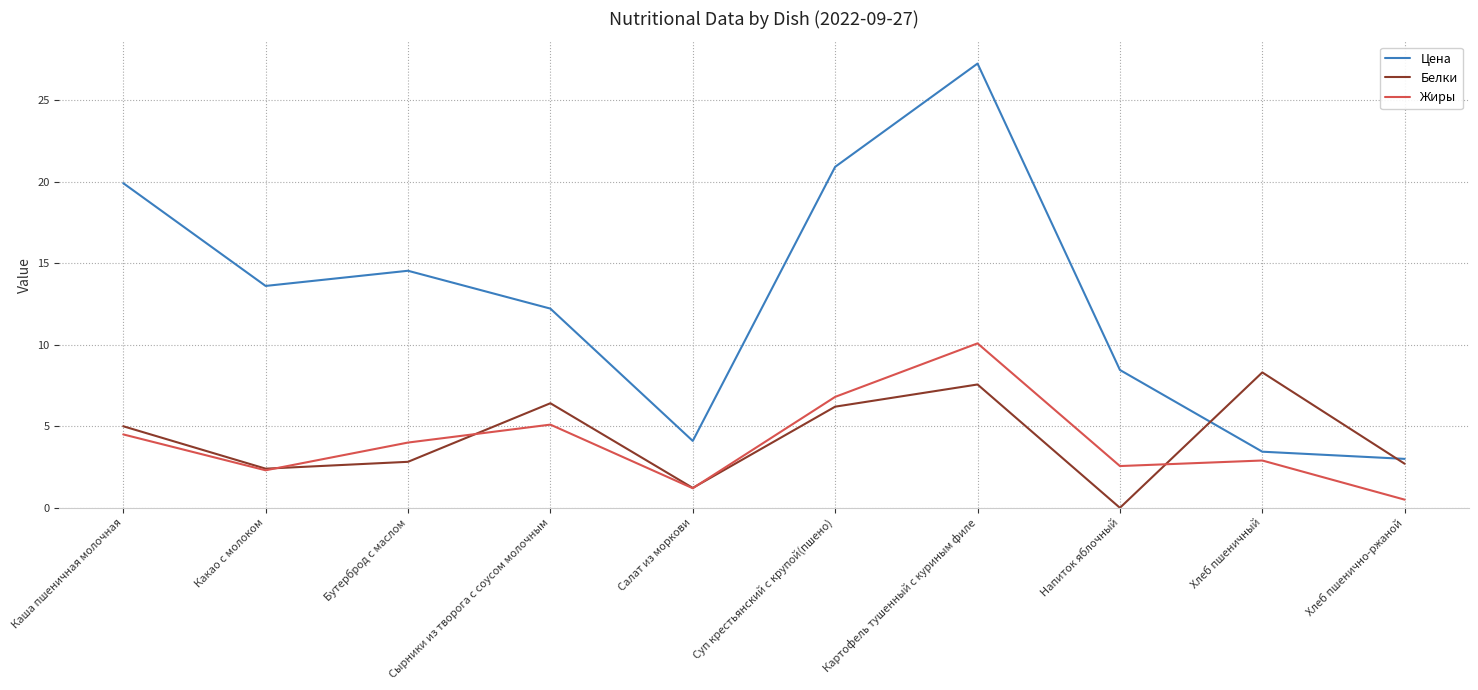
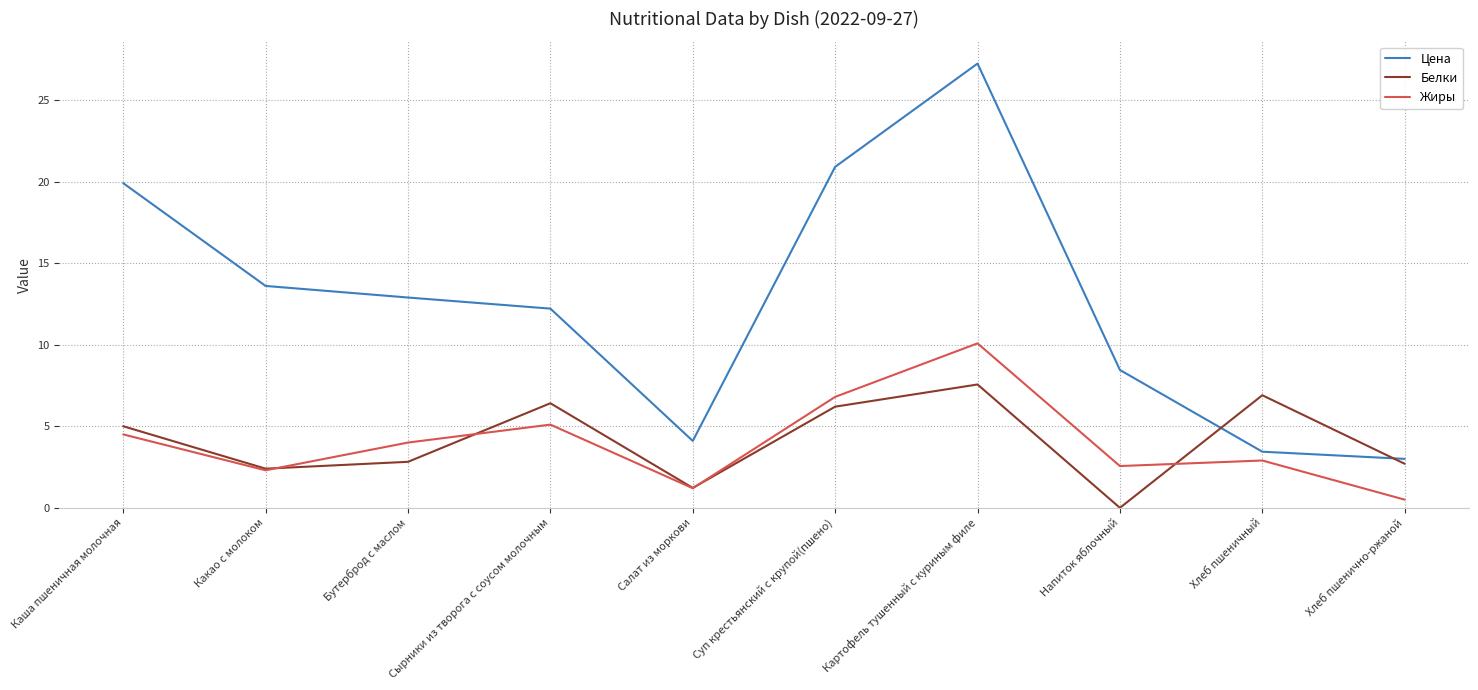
Цена, Бутерброд с маслом: 14.5 -> 12.9
Белки, Хлеб пшеничный: 8.3 -> 6.9
